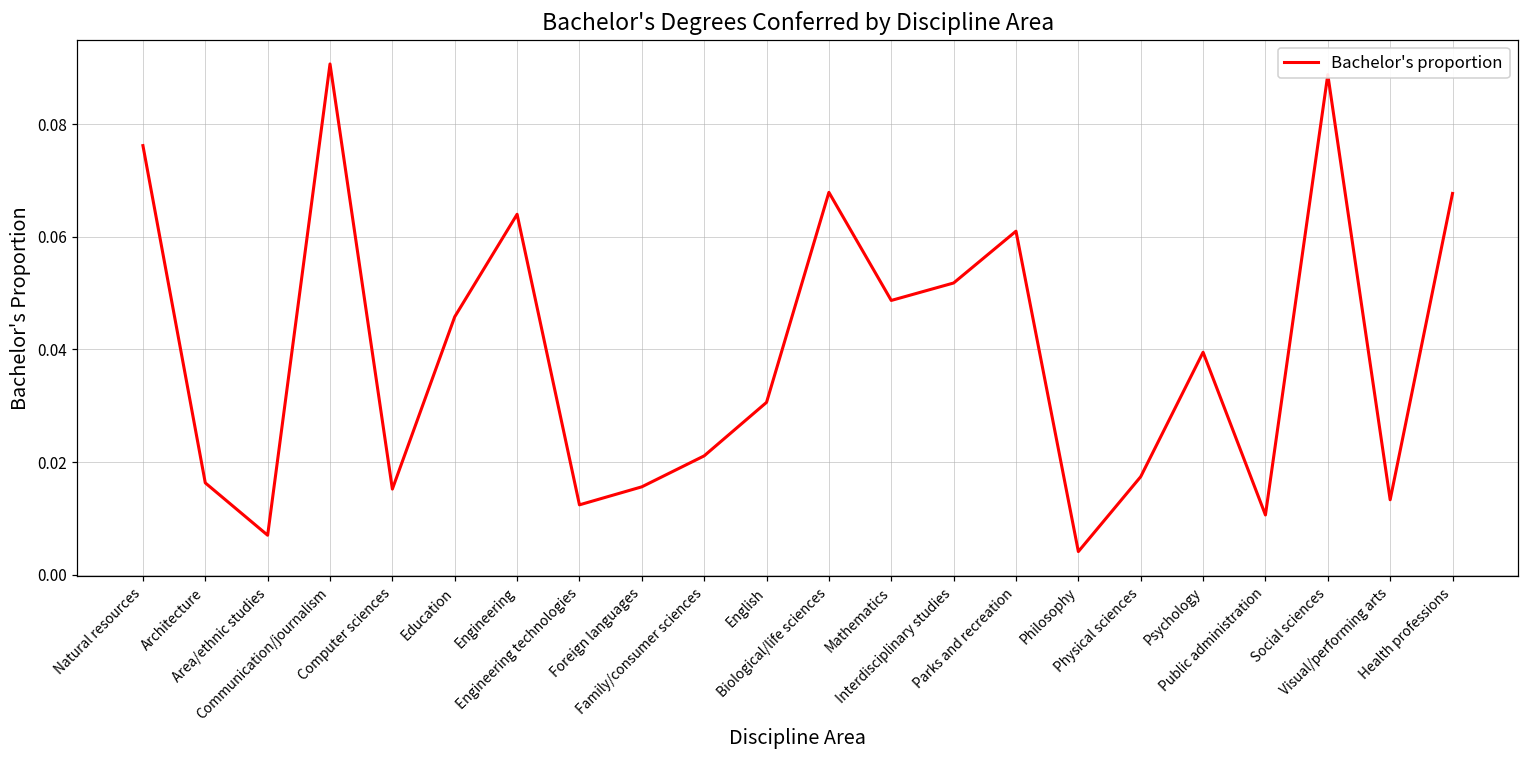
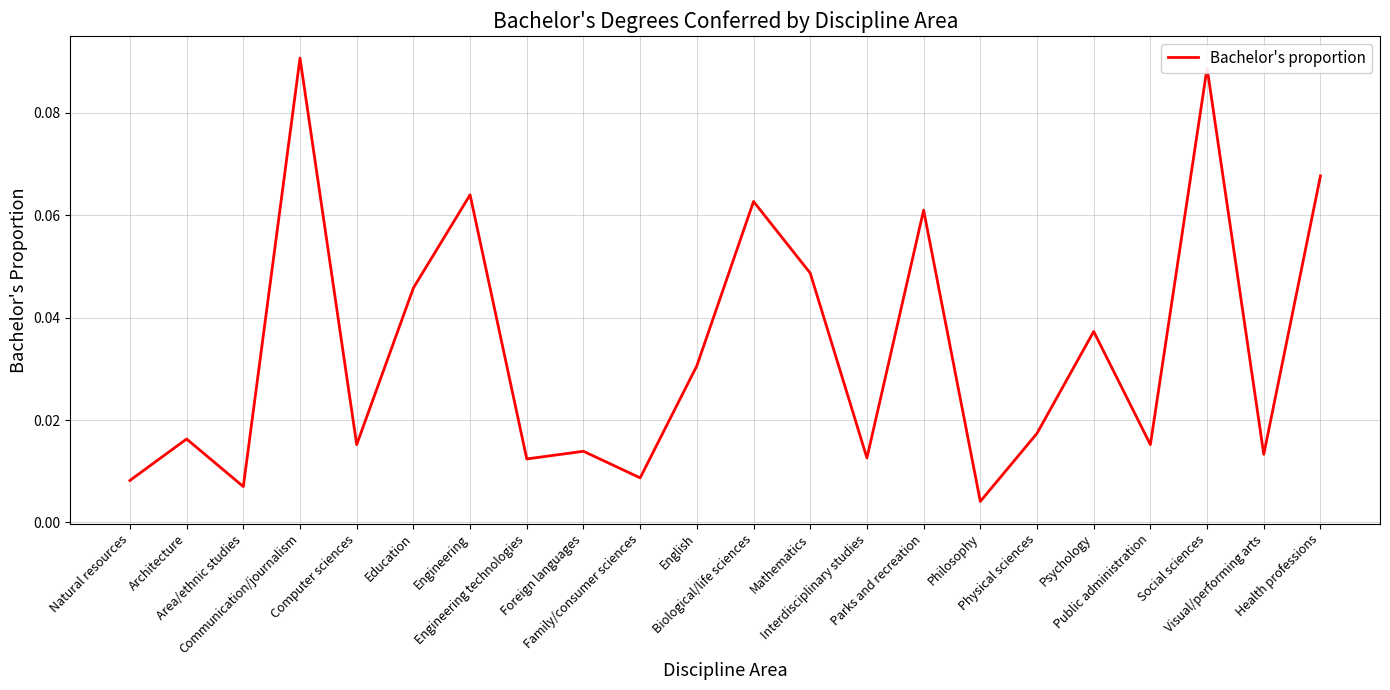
Natural resources: 0.076 -> 0.008
Foreign languages: 0.016 -> 0.014
Family/consumer sciences: 0.021 -> 0.009
Biological/life sciences: 0.068 -> 0.063
Interdisciplinary studies: 0.052 -> 0.013
Psychology: 0.040 -> 0.037
Public administration: 0.011 -> 0.015
